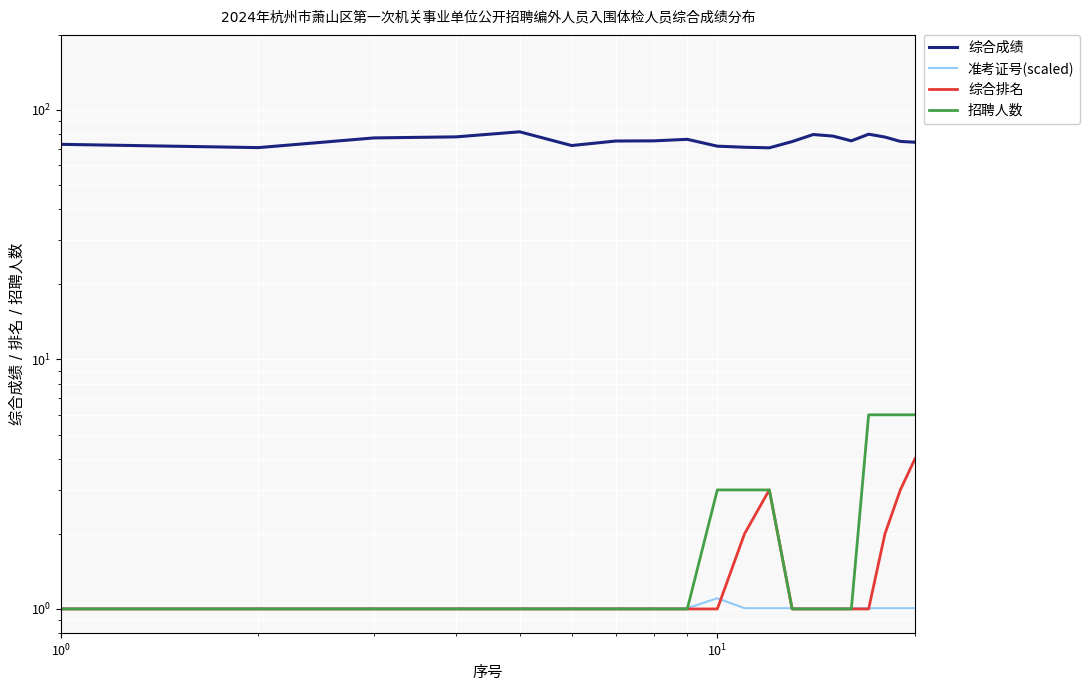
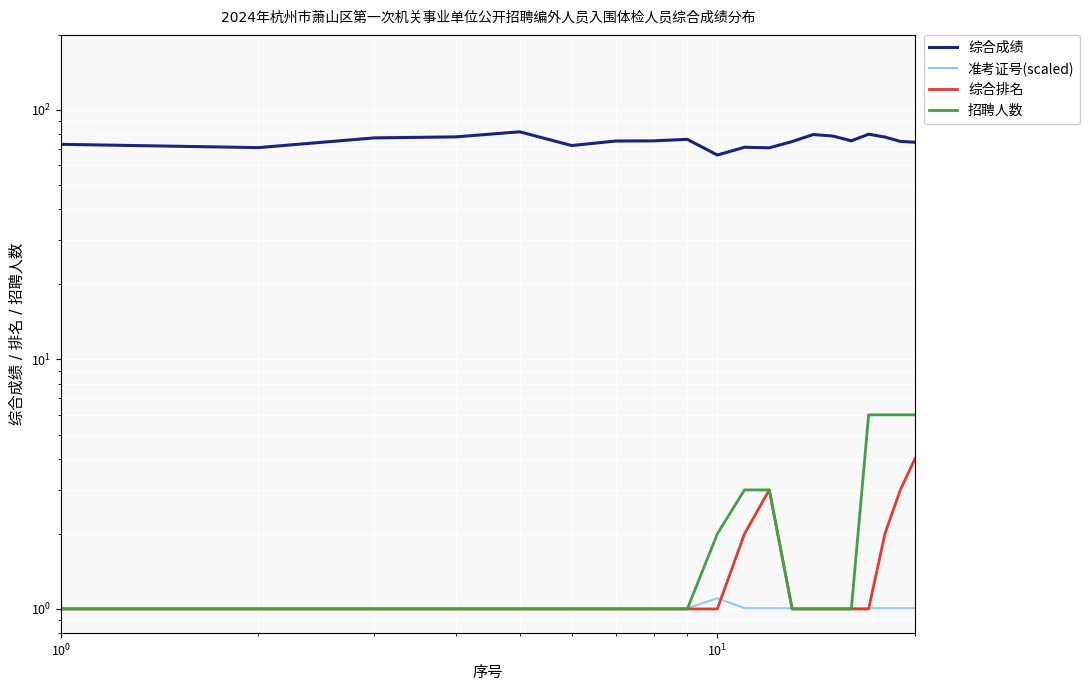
综合成绩, 10^1: 72 -> 66
招聘人数, 10^1: 3 -> 2
